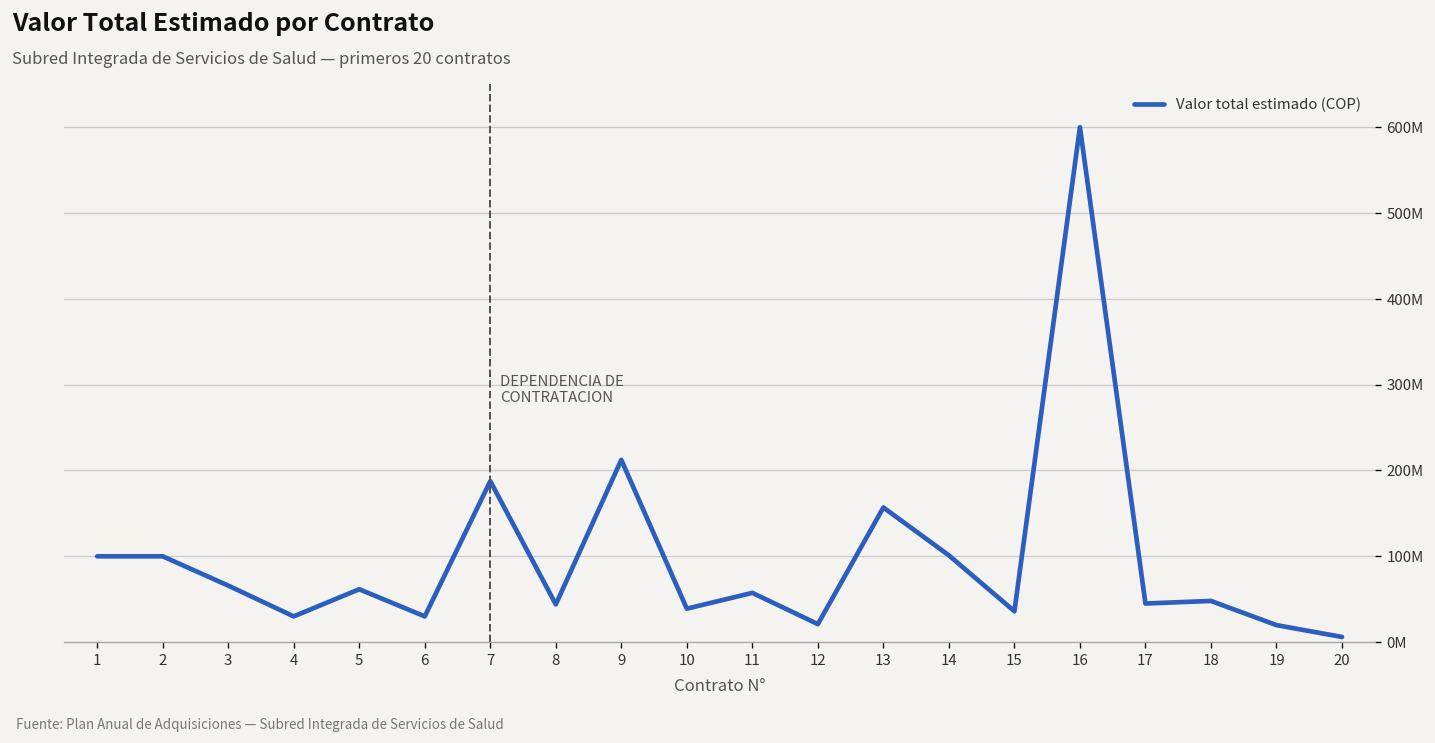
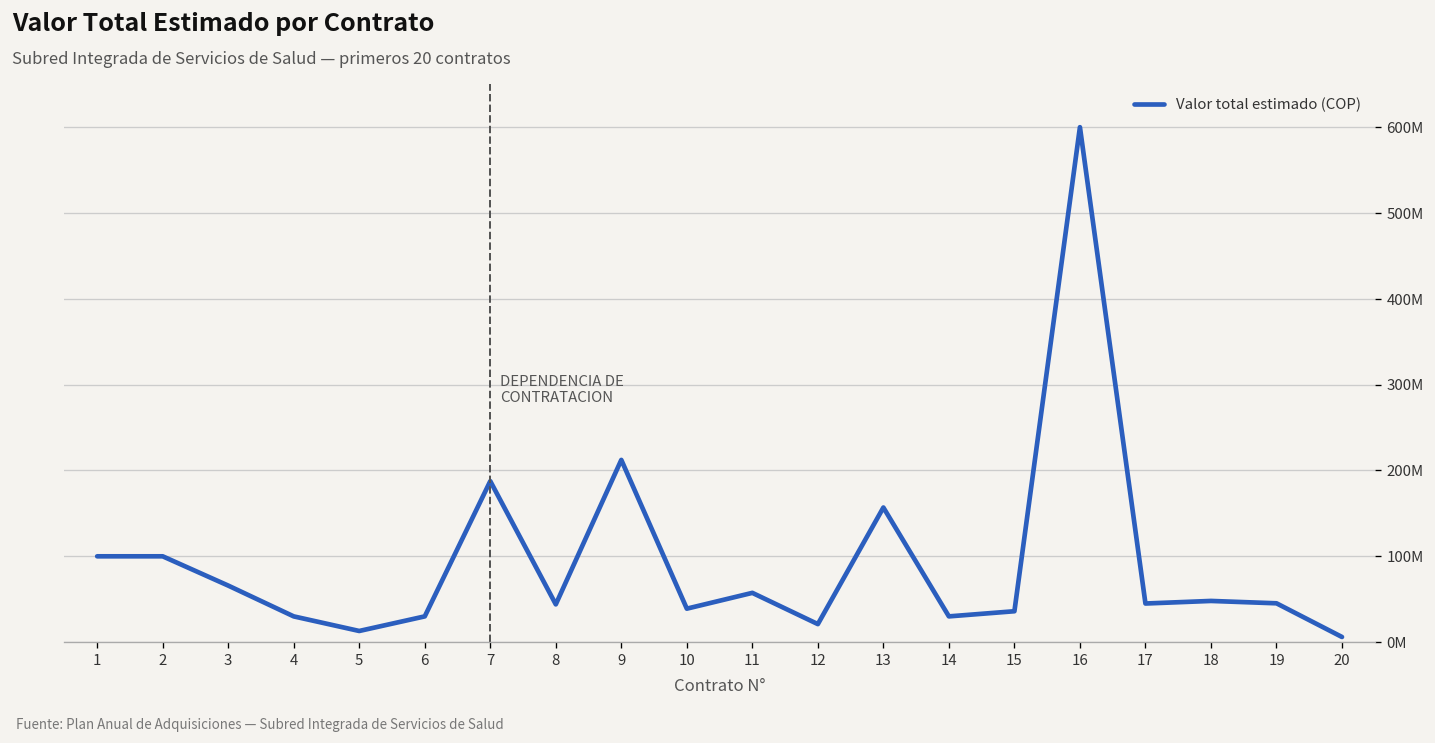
5: 60000000 -> 10000000
14: 100000000 -> 30000000
19: 20000000 -> 50000000
